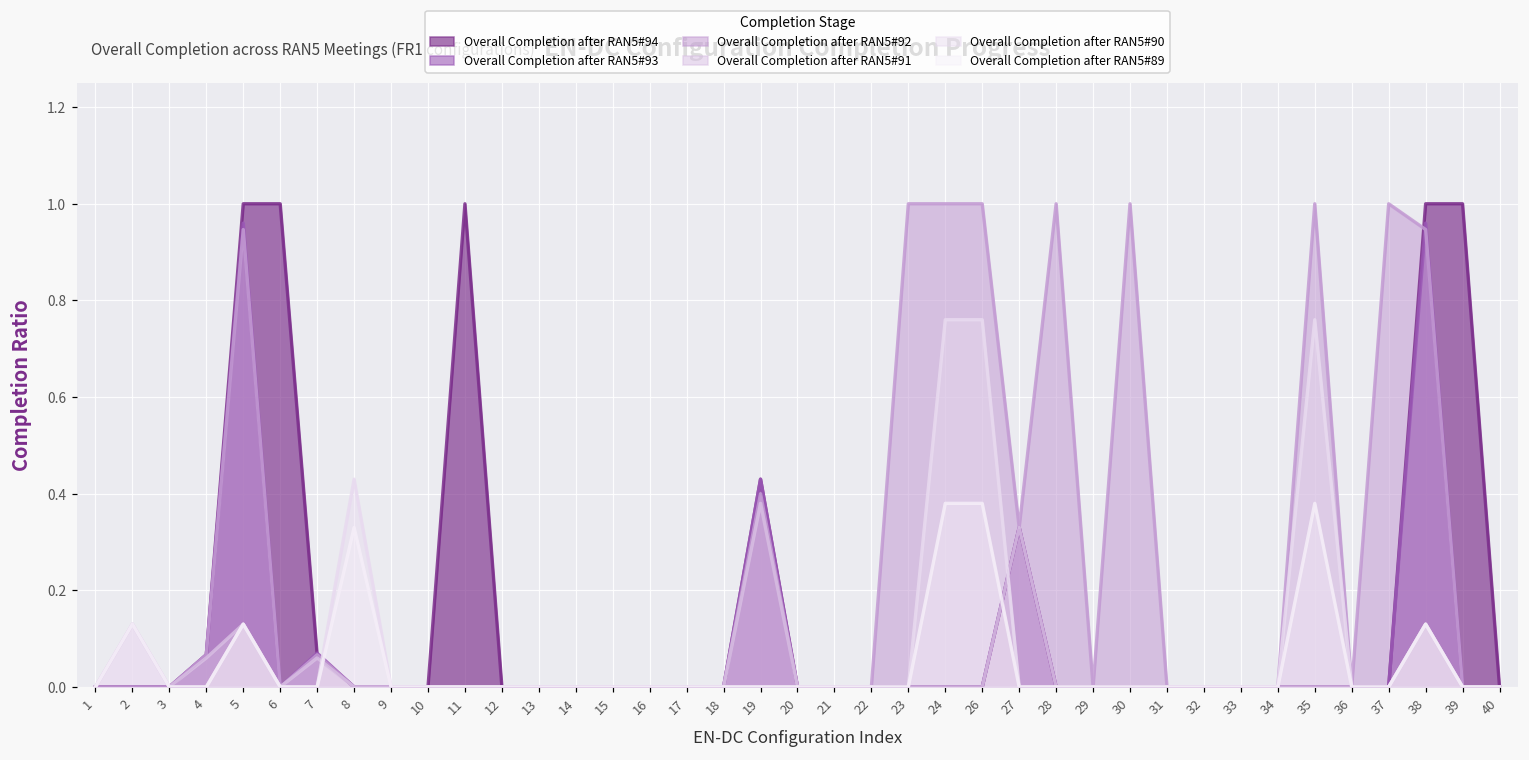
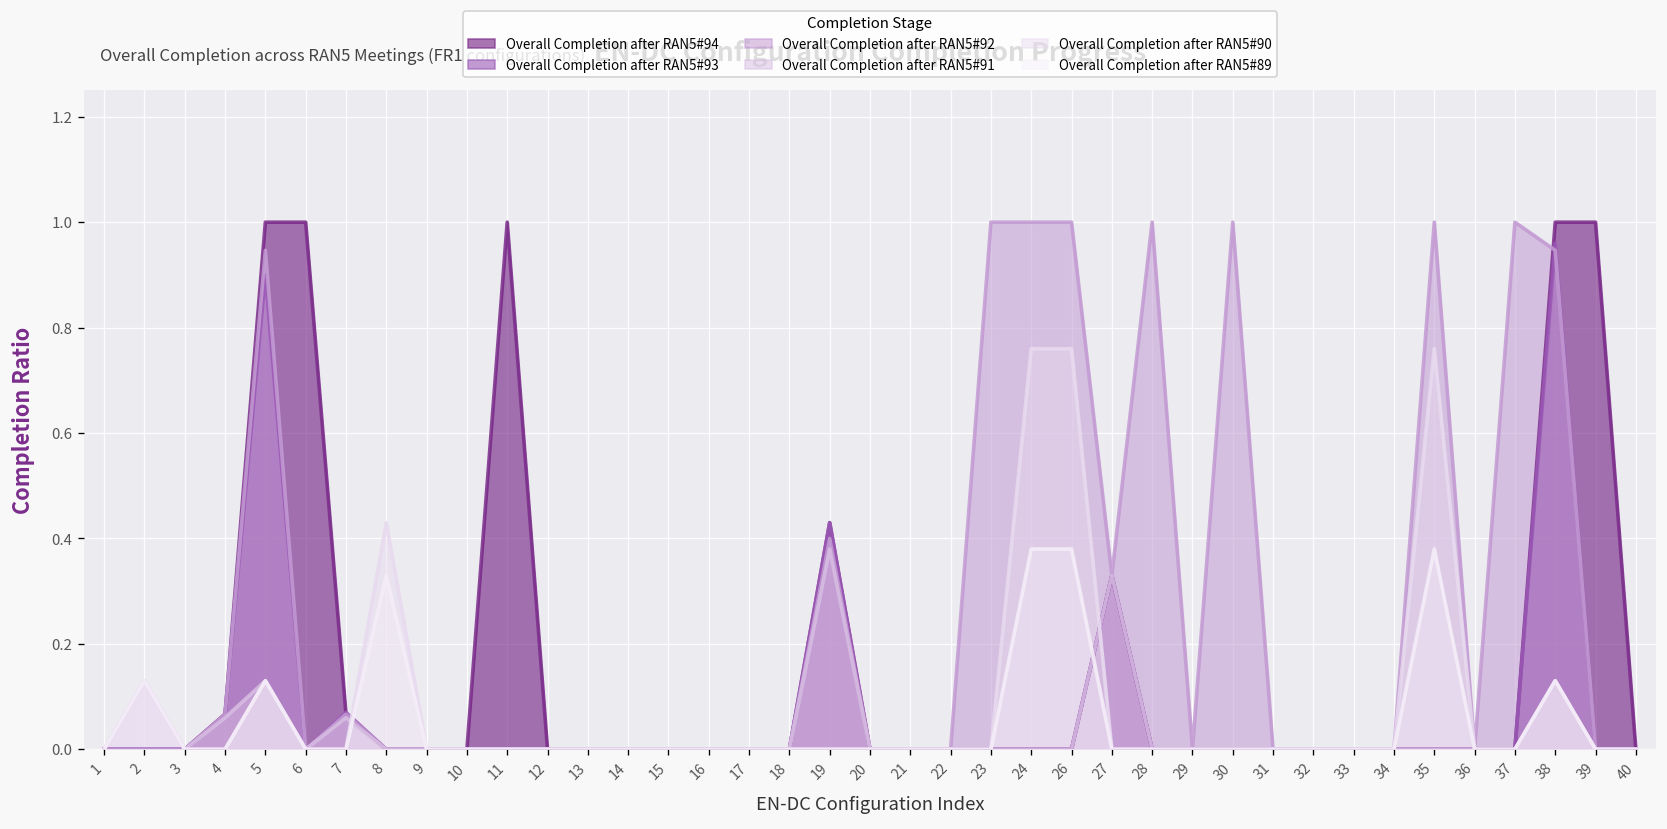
Overall Completion after RAN5#93, 5: 0.96 -> 0.90
